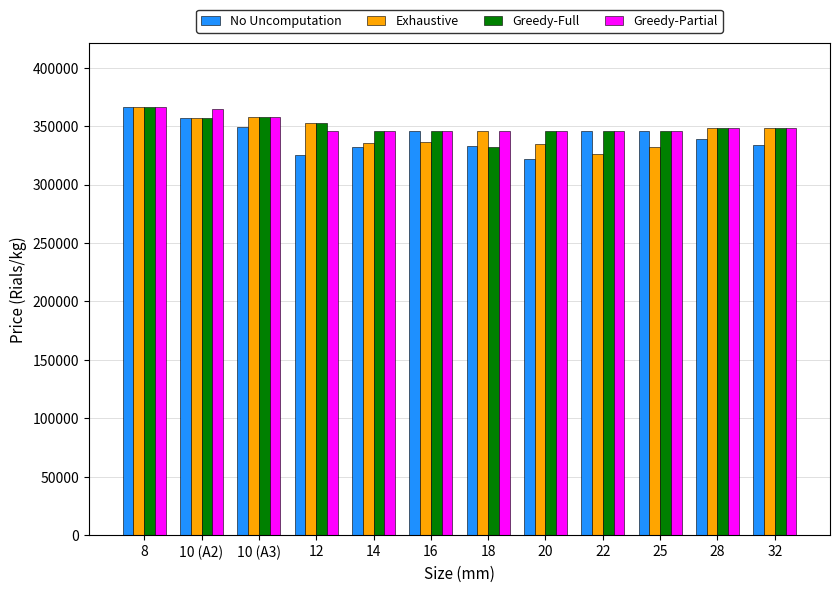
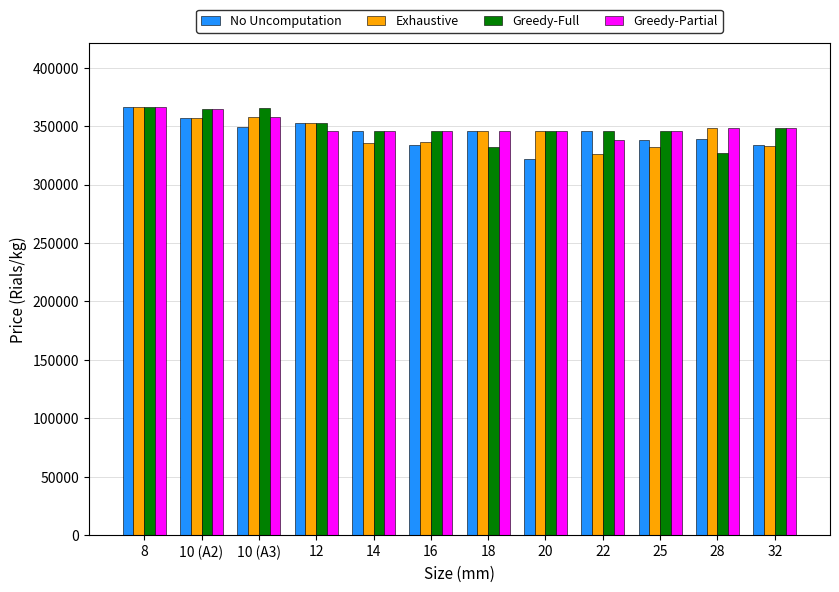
Greedy-Full, 10 (A2): 357000 -> 365000
Greedy-Full, 10 (A3): 358000 -> 365000
No Uncomputation, 12: 325000 -> 353000
No Uncomputation, 14: 332000 -> 345000
No Uncomputation, 16: 345000 -> 334000
No Uncomputation, 18: 333000 -> 345000
Exhaustive, 20: 334000 -> 345000
Greedy-Partial, 22: 345000 -> 338000
No Uncomputation, 25: 345000 -> 338000
Greedy-Full, 28: 348000 -> 327000
Exhaustive, 32: 348000 -> 333000
